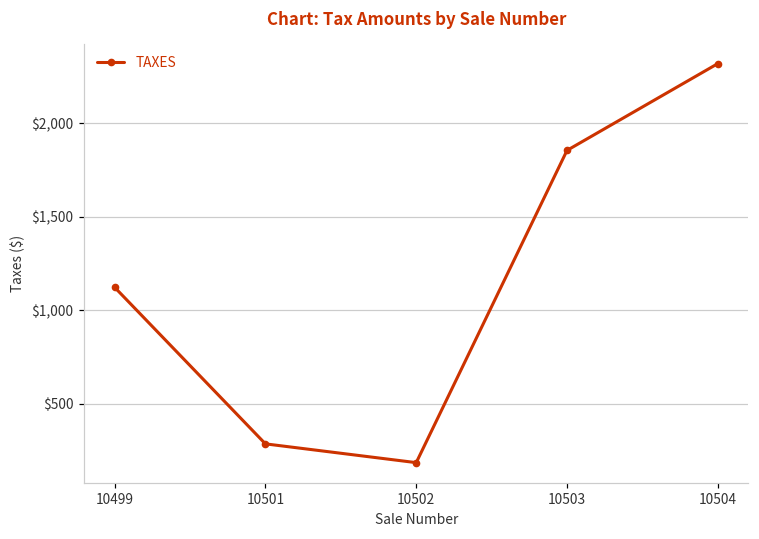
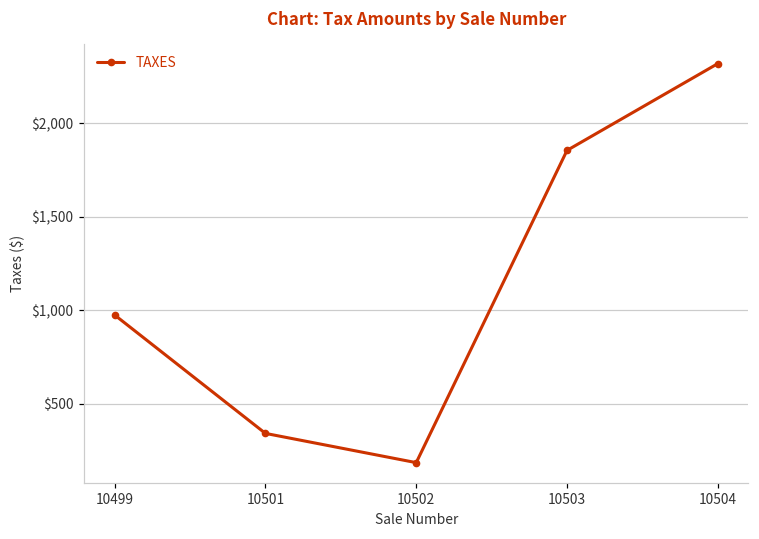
10499: $1,120 -> $970
10501: $290 -> $340
